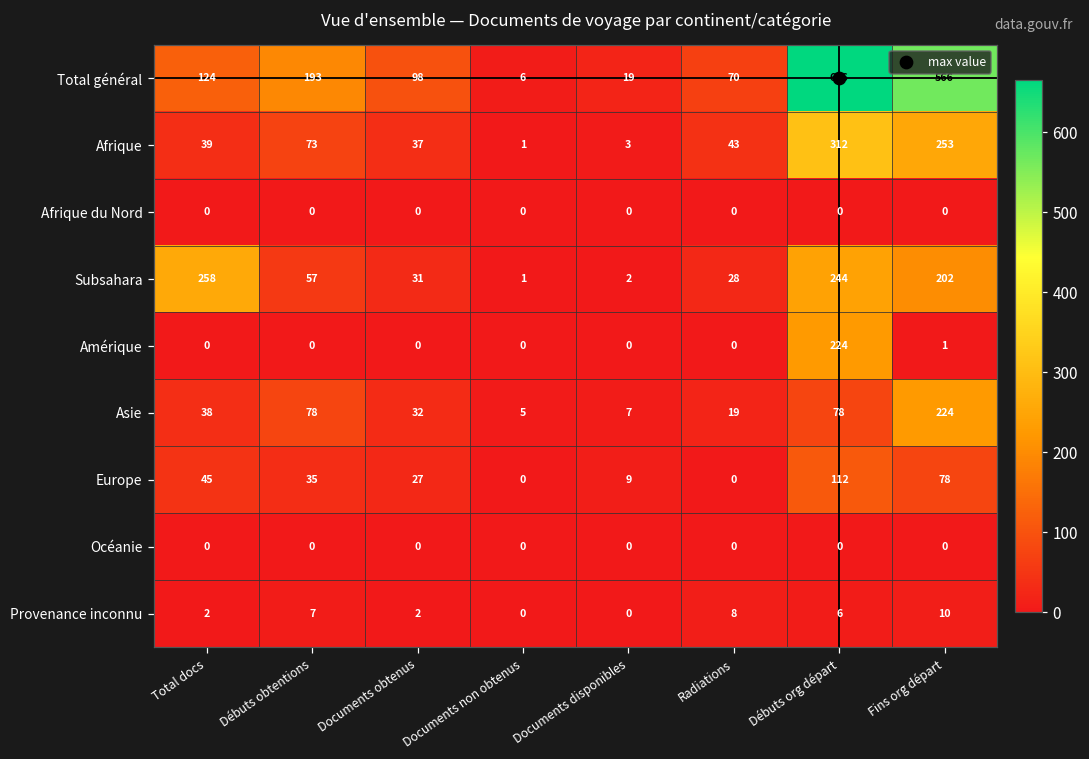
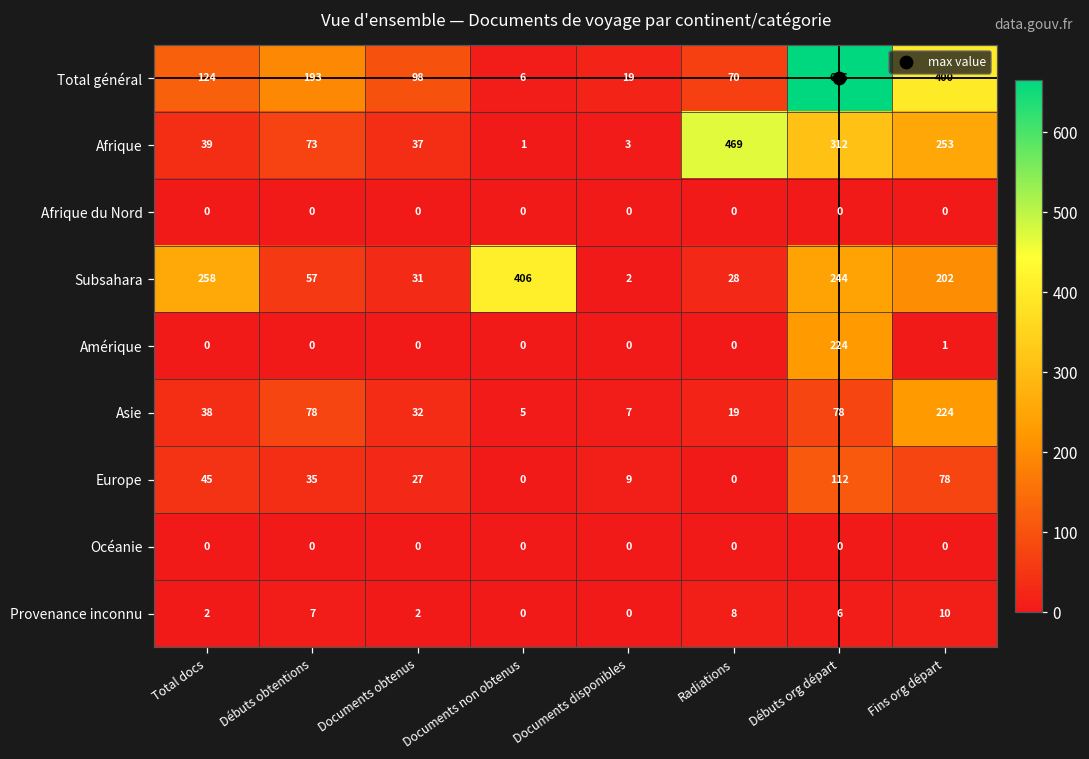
Total général, Fins org départ: 566 -> 400
Afrique, Radiations: 43 -> 469
Subsahara, Documents non obtenus: 1 -> 406
